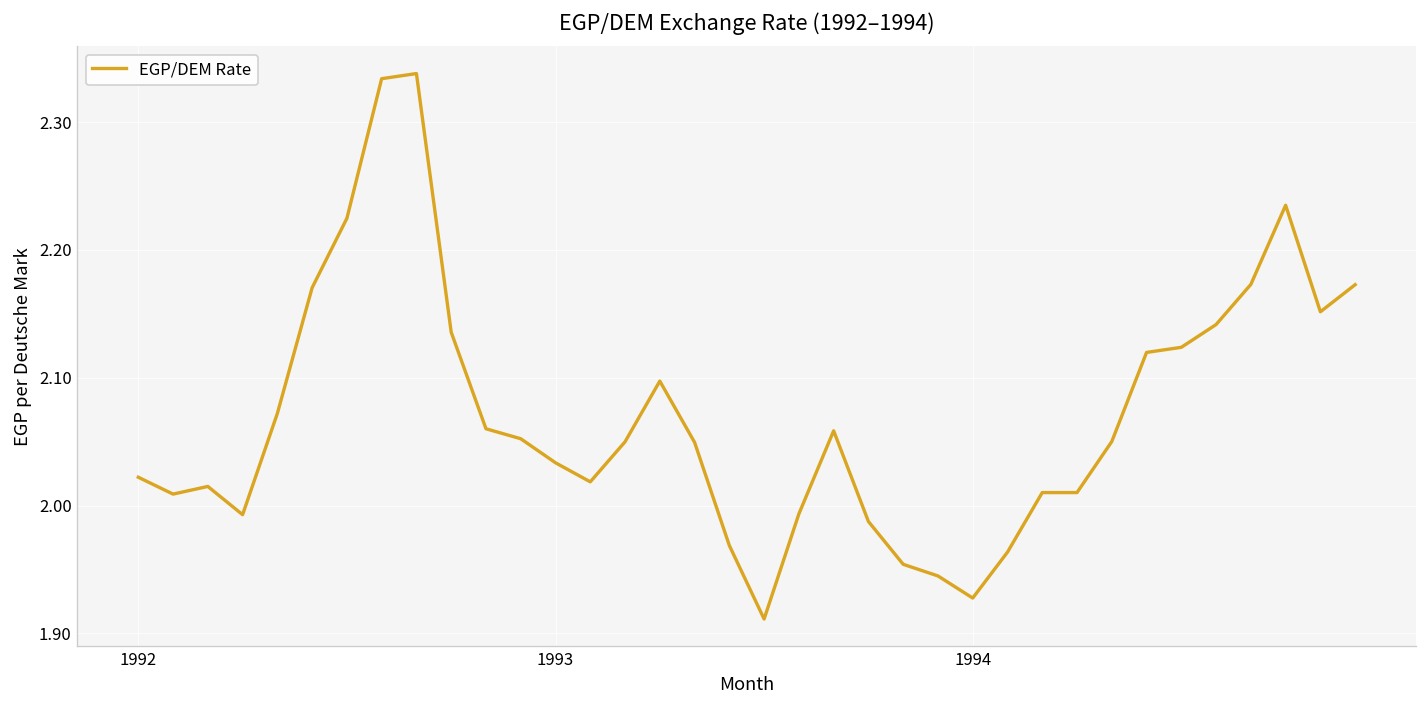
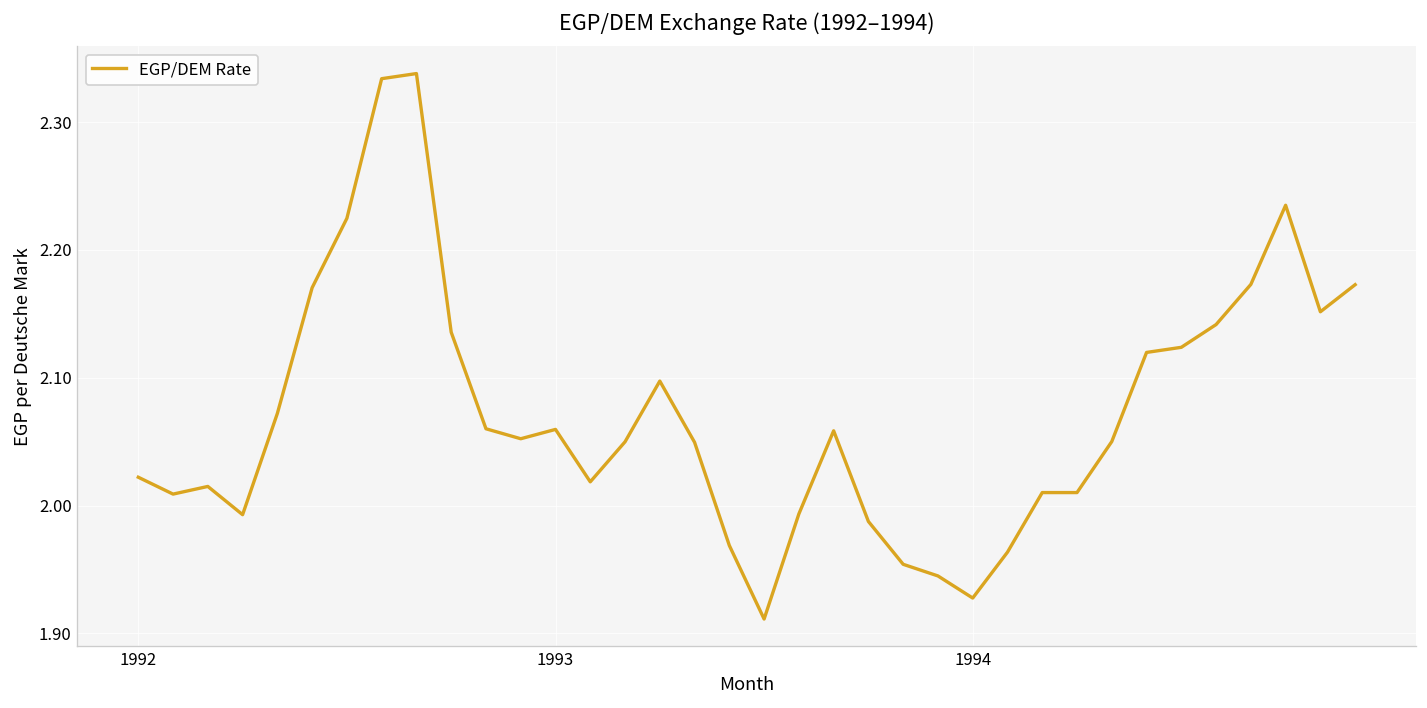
1993: 2.034 -> 2.060
